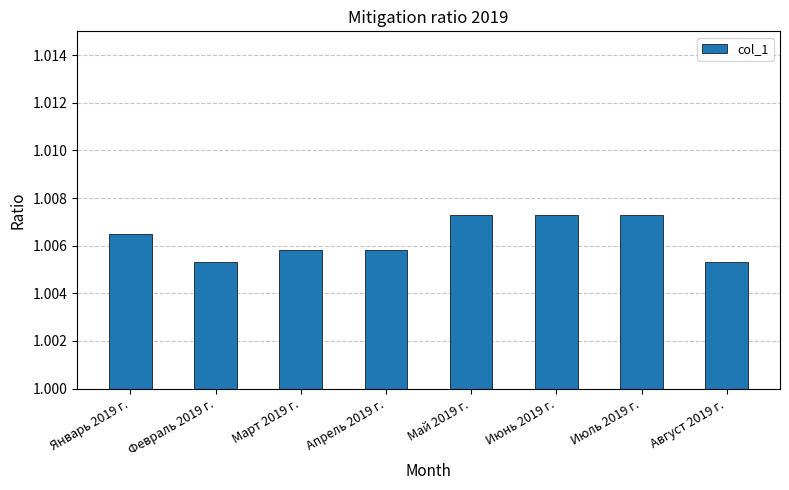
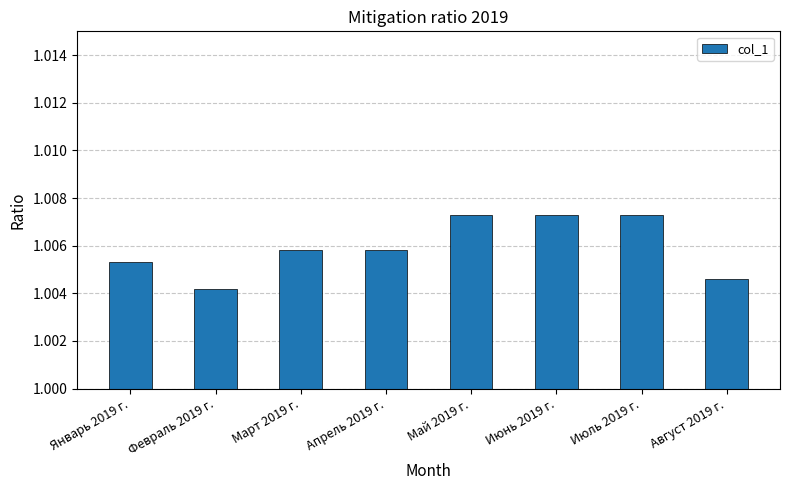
Январь 2019 г.: 1.0065 -> 1.0053
Февраль 2019 г.: 1.0053 -> 1.0042
Август 2019 г.: 1.0053 -> 1.0046
